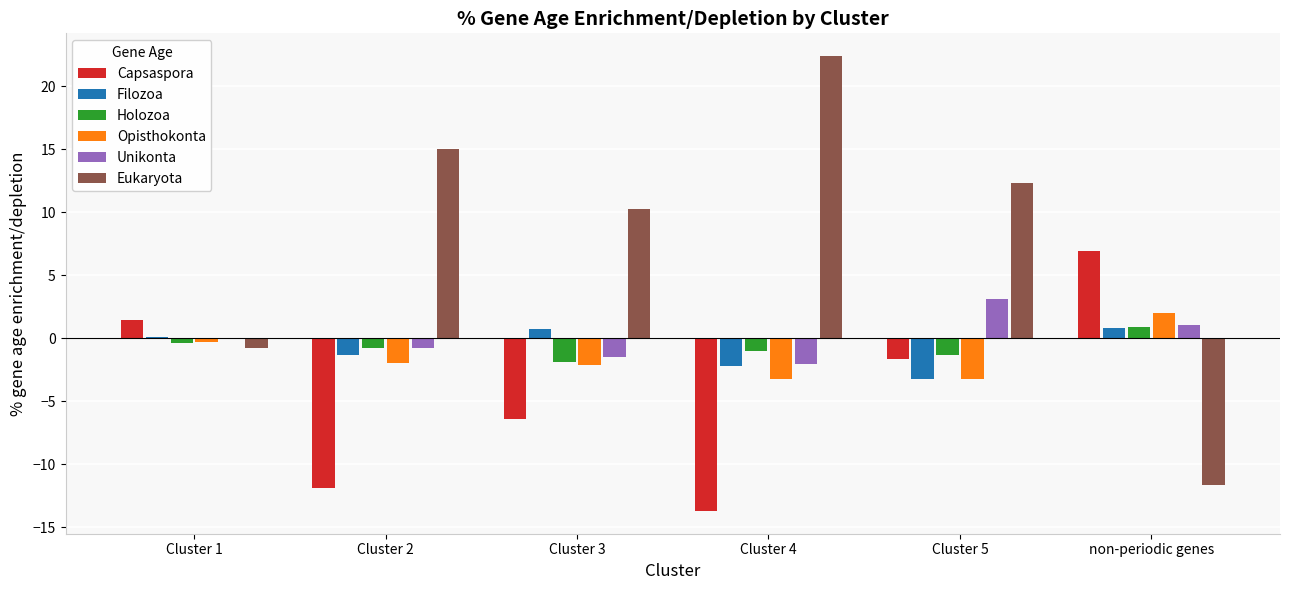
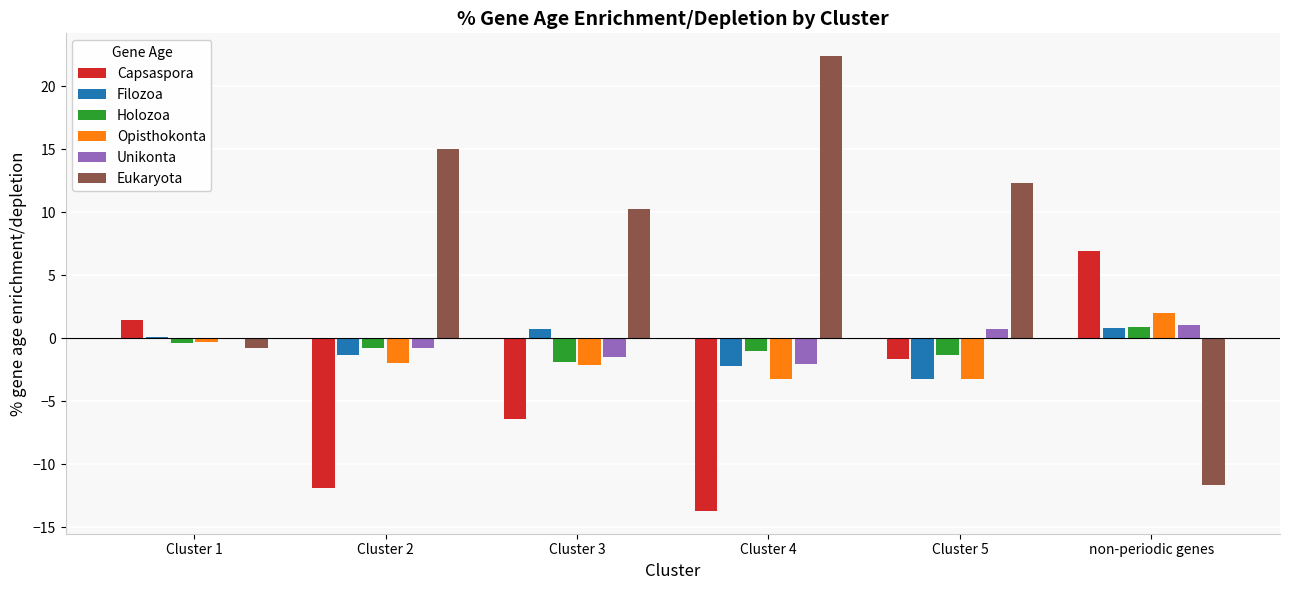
Unikonta, Cluster 5: 3.1 -> 0.7
